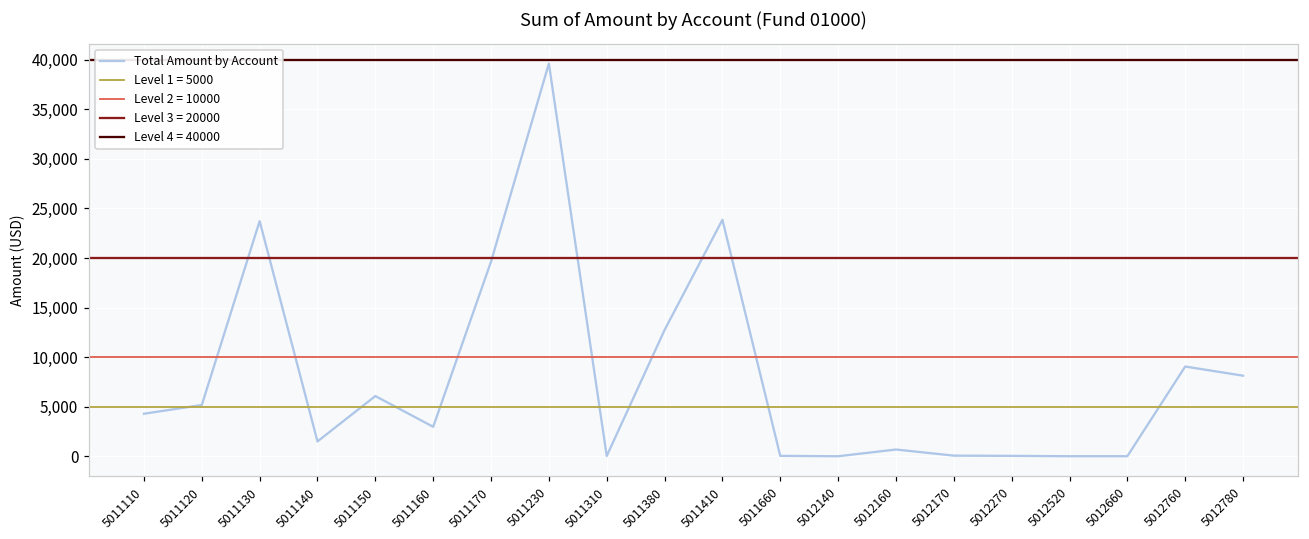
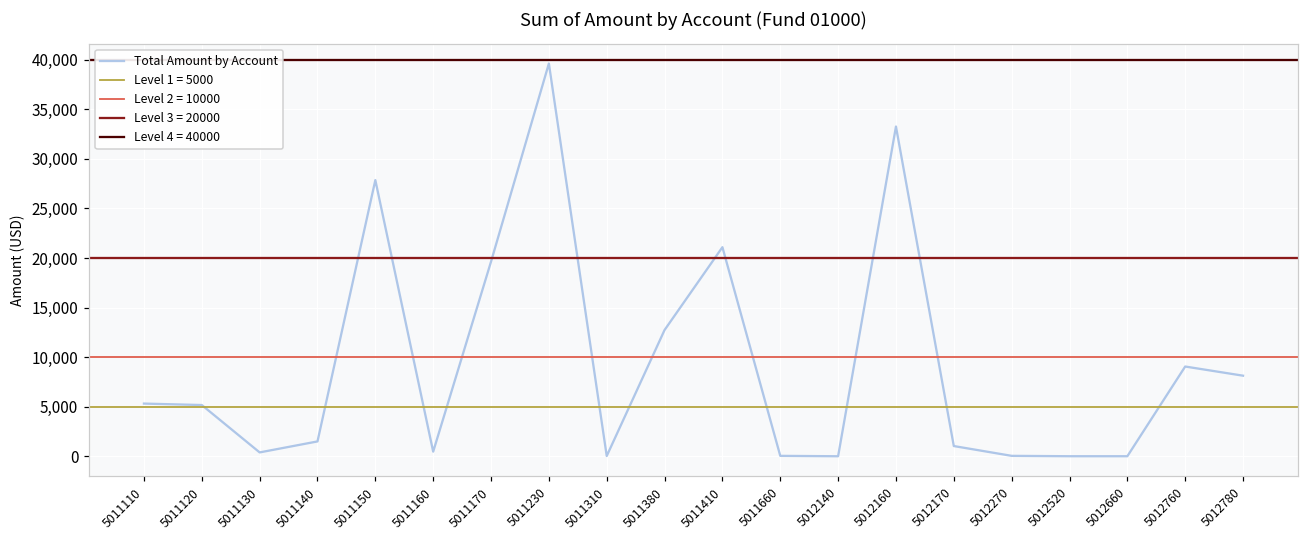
5011110: 4,000 -> 5,000
5011130: 24,000 -> 0
5011150: 6,000 -> 28,000
5011160: 3,000 -> 0
5011410: 24,000 -> 21,000
5012160: 1,000 -> 33,000
5012170: 0 -> 1,000
